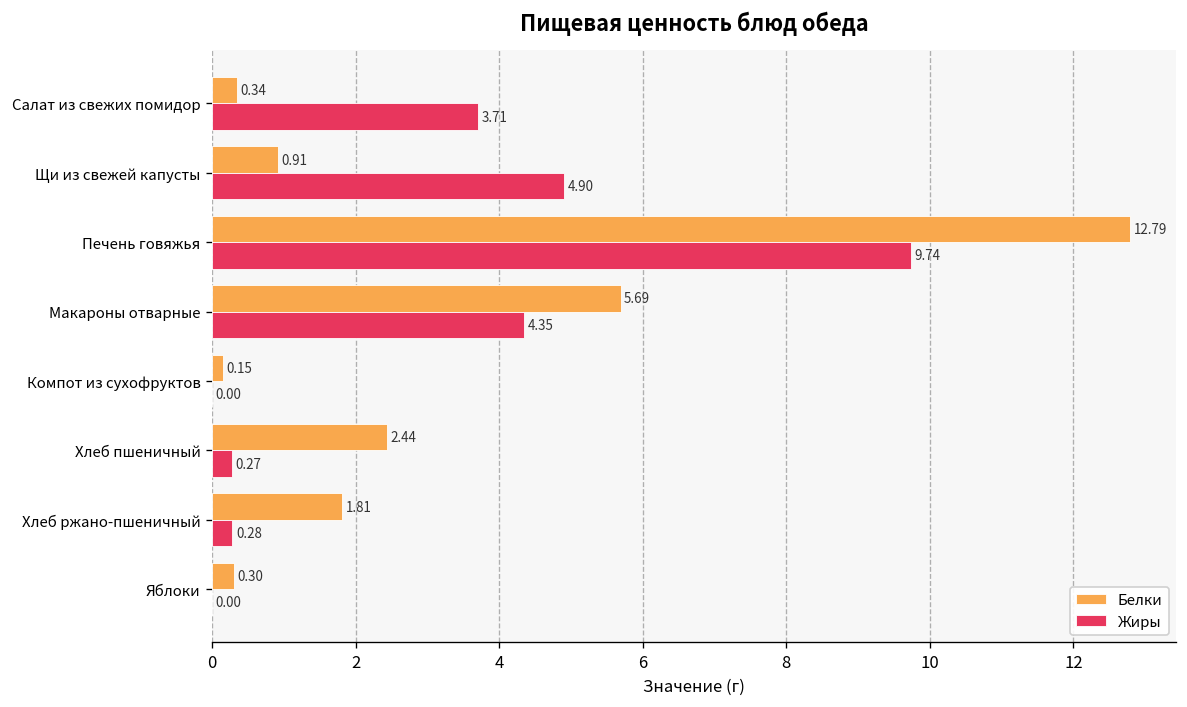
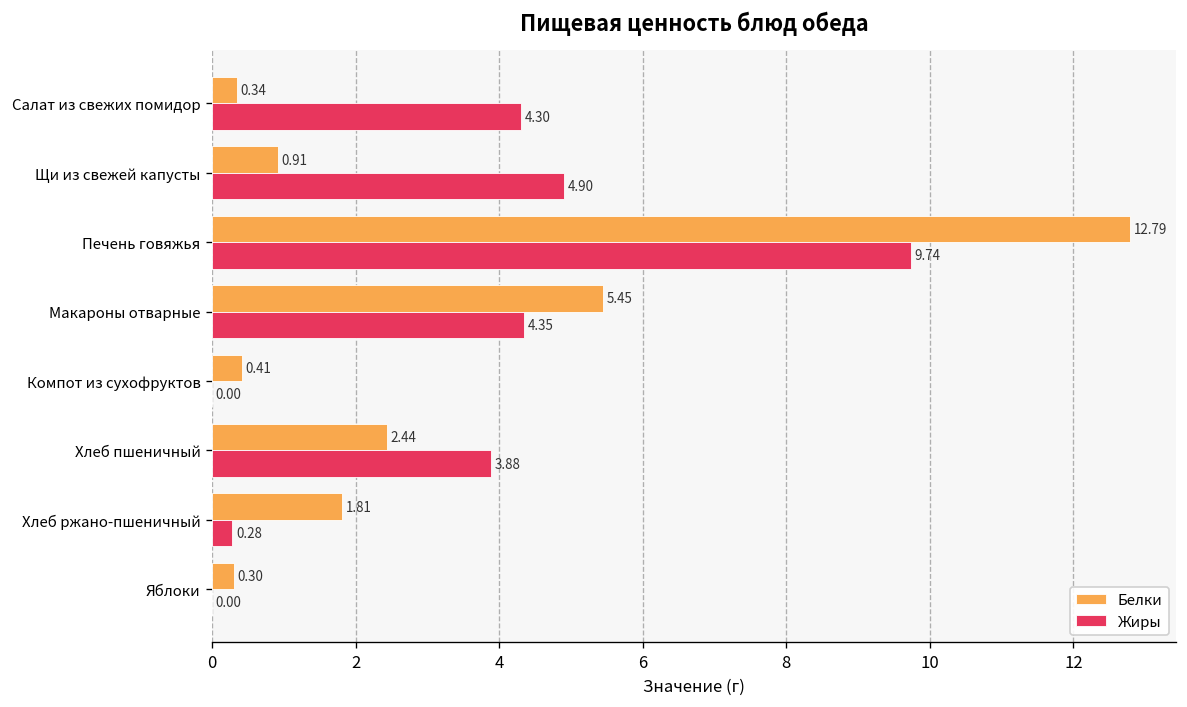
Жиры, Салат из свежих помидор: 3.71 -> 4.30
Белки, Макароны отварные: 5.69 -> 5.45
Белки, Компот из сухофруктов: 0.15 -> 0.41
Жиры, Хлеб пшеничный: 0.27 -> 3.88
